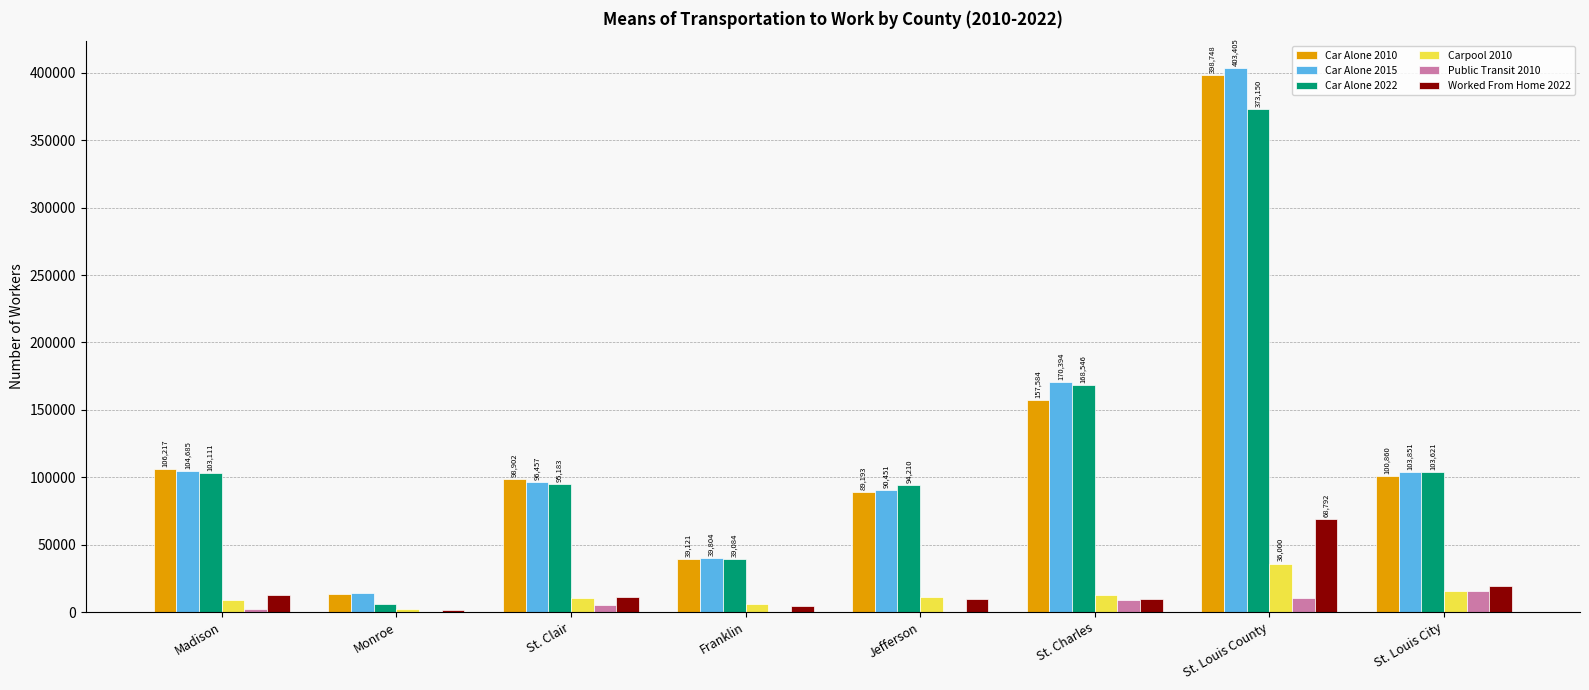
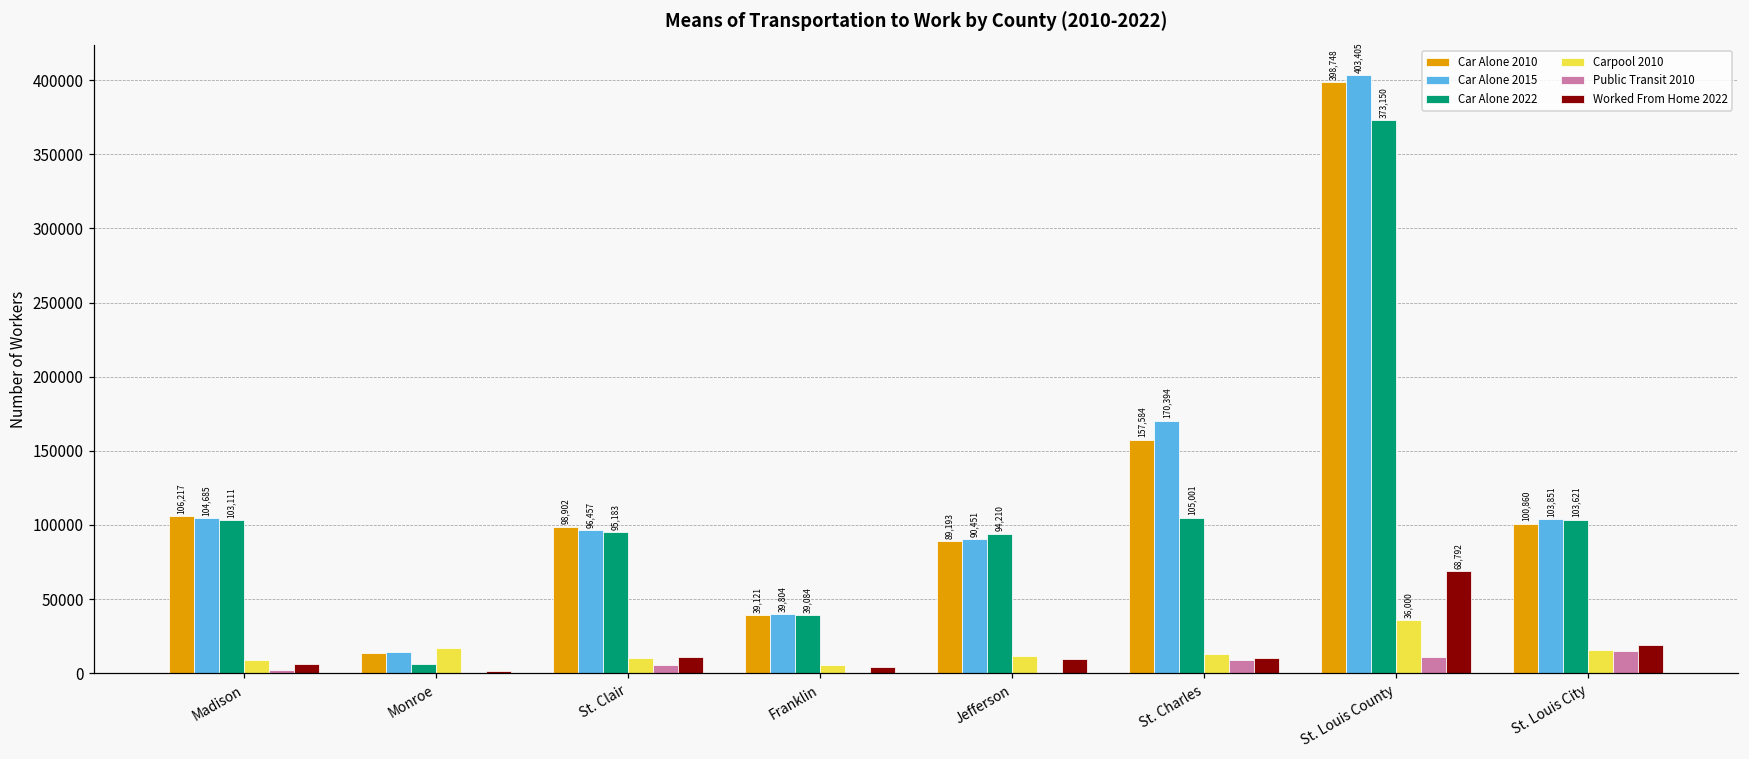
Worked From Home 2022, Madison: 13000 -> 6000
Carpool 2010, Monroe: 2000 -> 17000
Car Alone 2022, St. Charles: 168,546 -> 105,001
